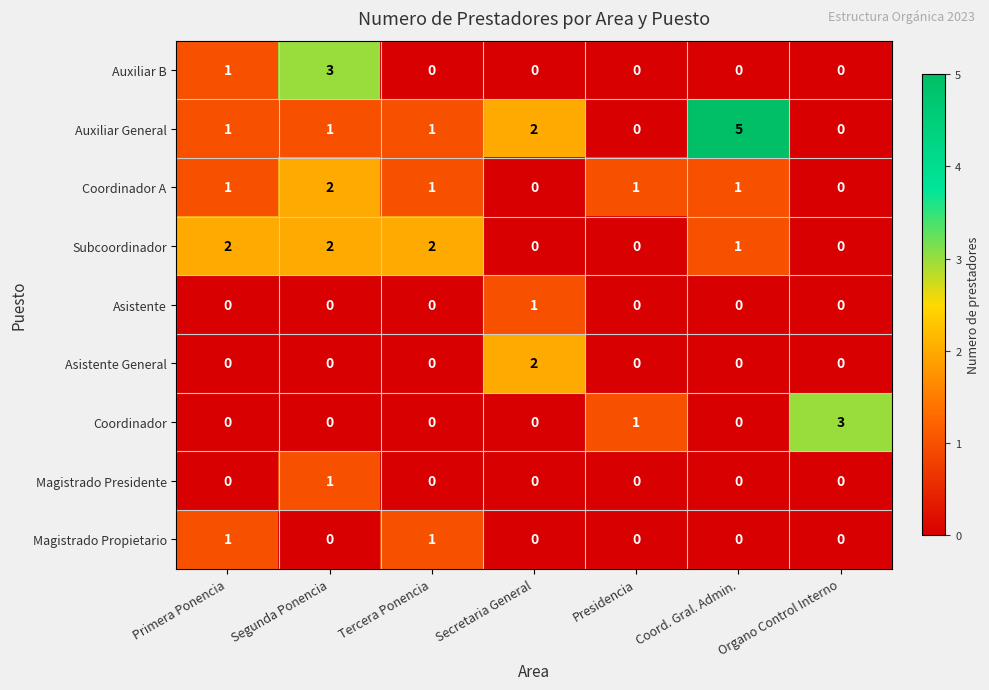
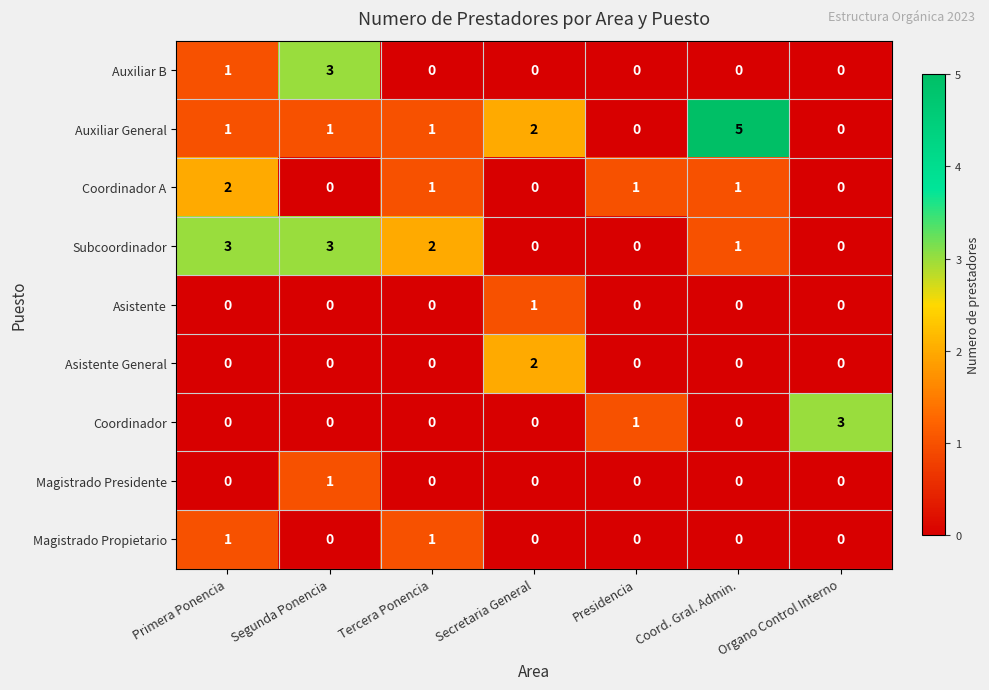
Coordinador A, Primera Ponencia: 1 -> 2
Coordinador A, Segunda Ponencia: 2 -> 0
Subcoordinador, Primera Ponencia: 2 -> 3
Subcoordinador, Segunda Ponencia: 2 -> 3
